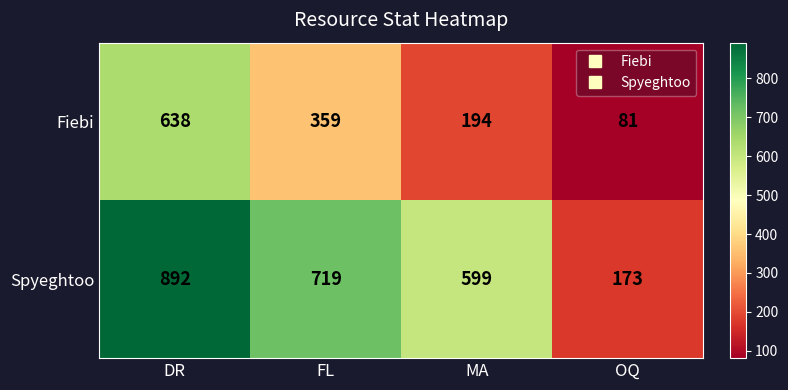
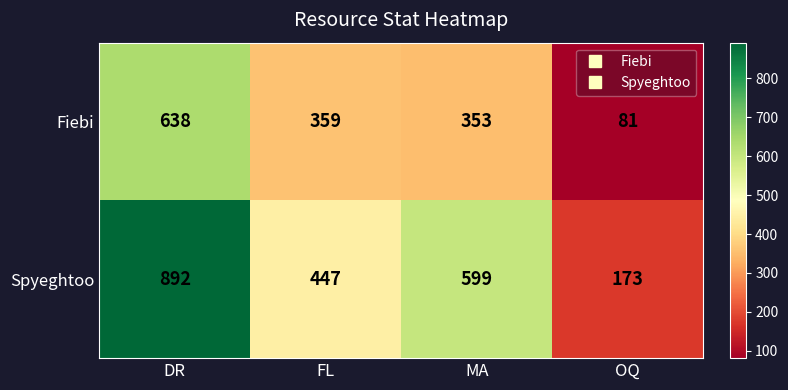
Fiebi, MA: 194 -> 353
Spyeghtoo, FL: 719 -> 447
